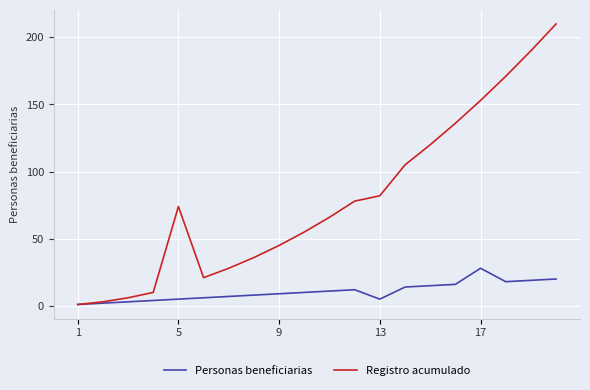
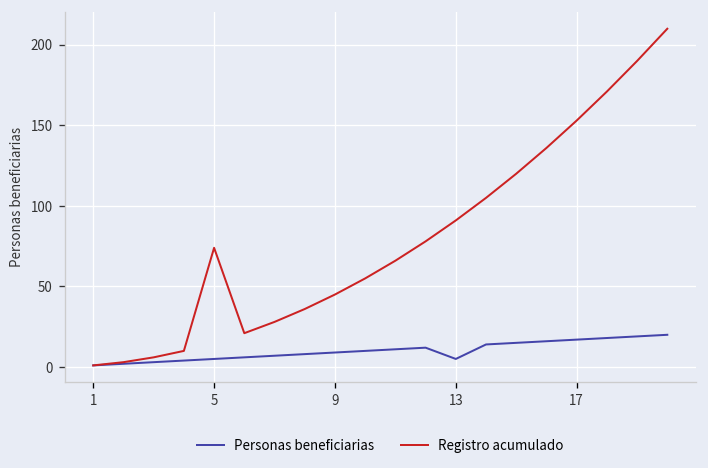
Registro acumulado, 13: 82 -> 91
Personas beneficiarias, 17: 28 -> 17
